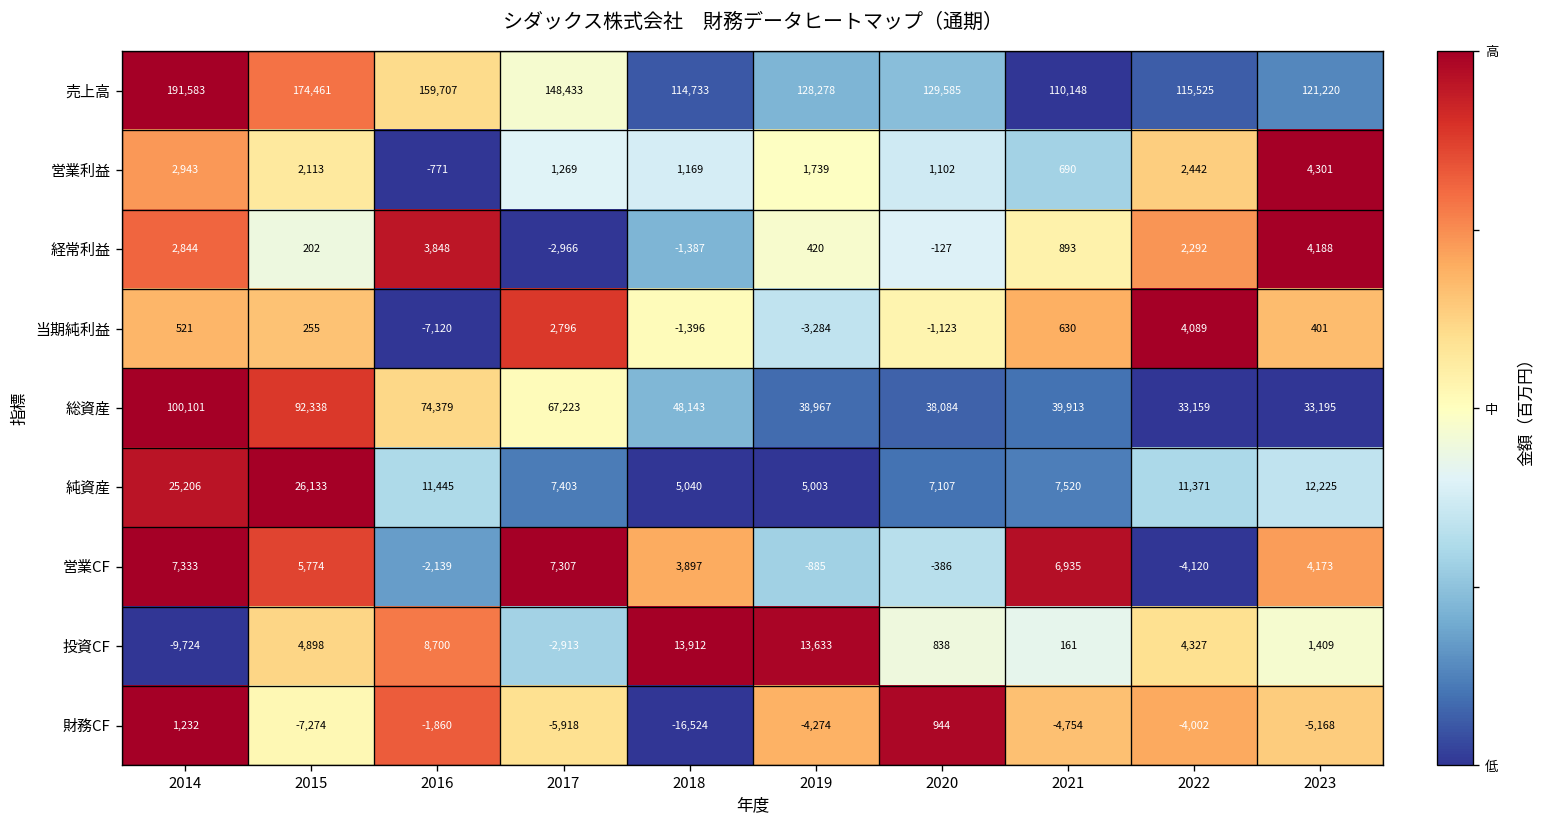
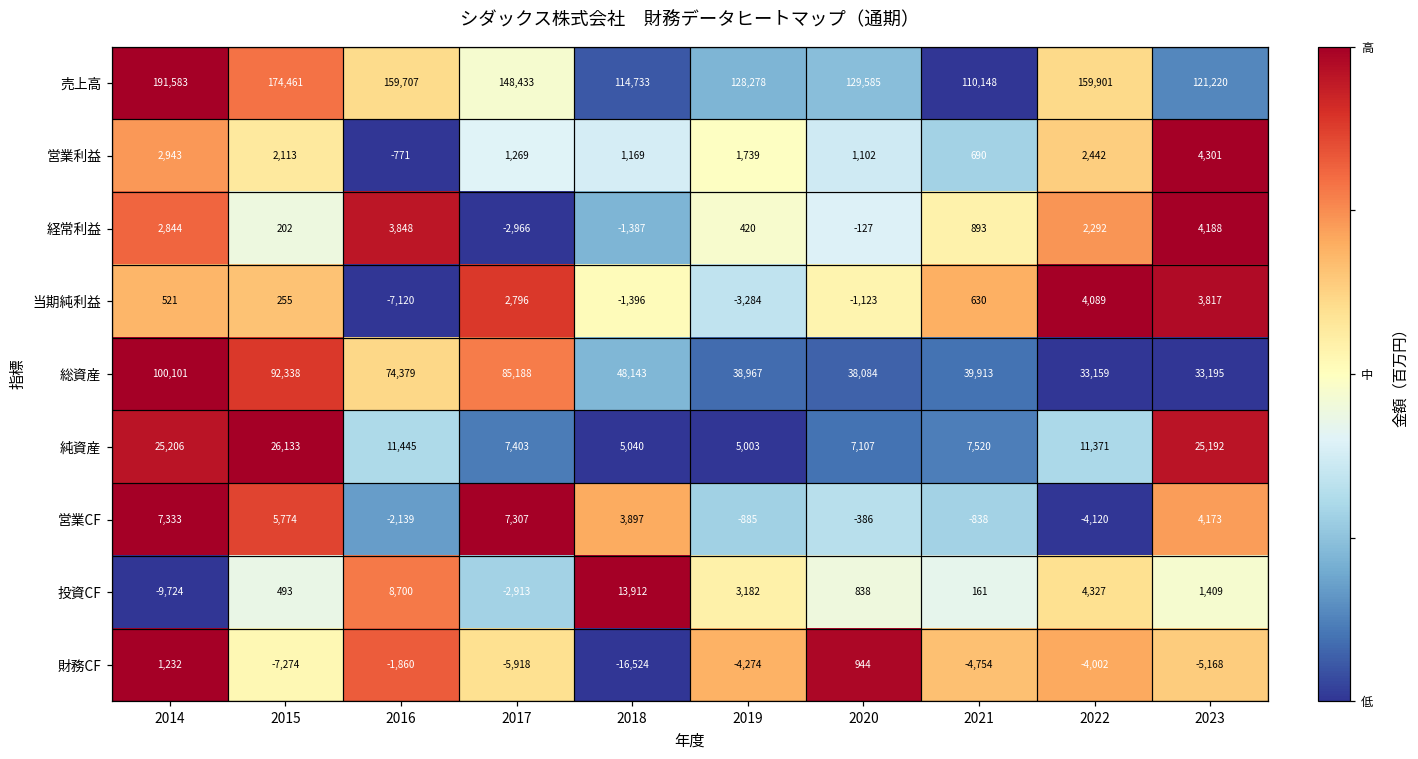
売上高, 2022: 115,525 -> 159,901
当期純利益, 2023: 401 -> 3,817
総資産, 2017: 67,223 -> 85,188
純資産, 2023: 12,225 -> 25,192
営業CF, 2021: 6,935 -> -838
投資CF, 2015: 4,898 -> 493
投資CF, 2019: 13,633 -> 3,182
